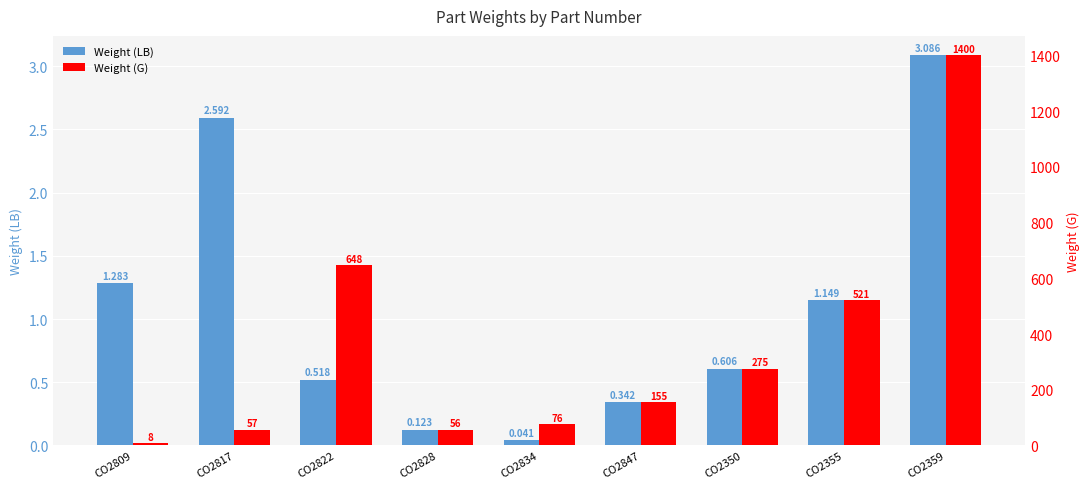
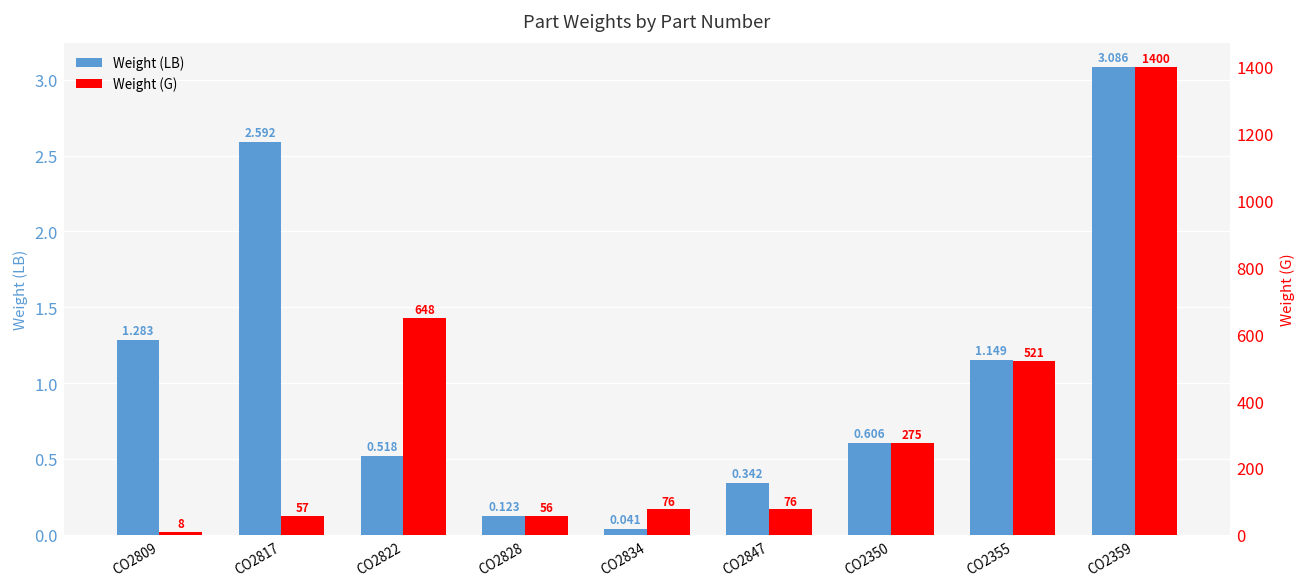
Weight (G), CO2847: 155 -> 76
